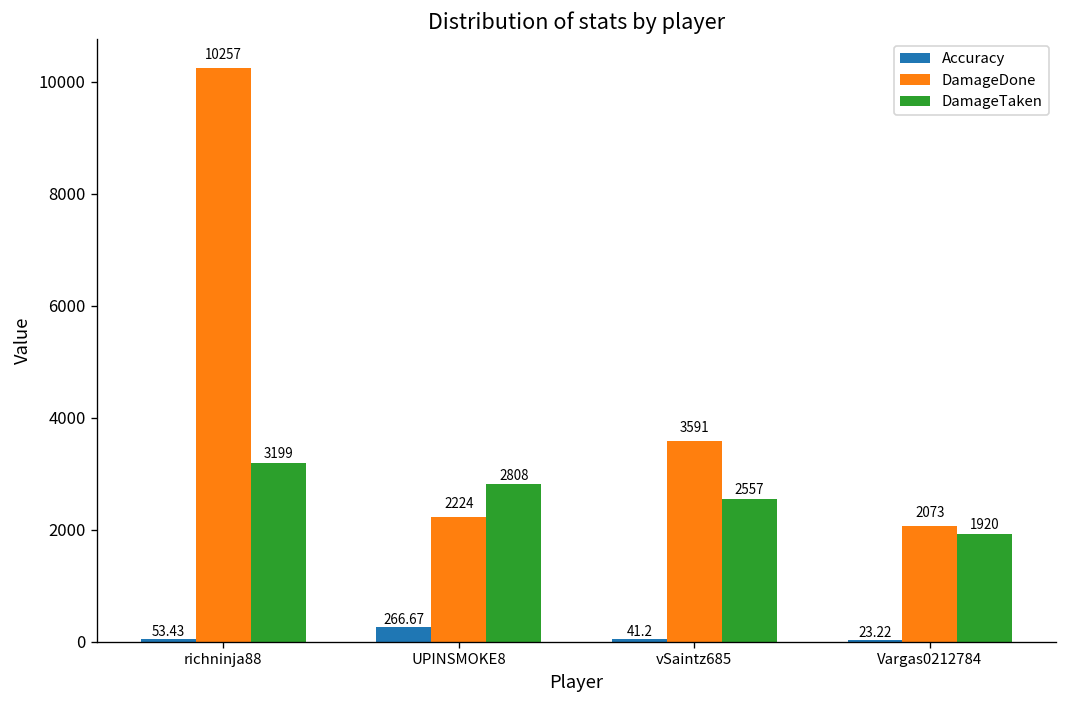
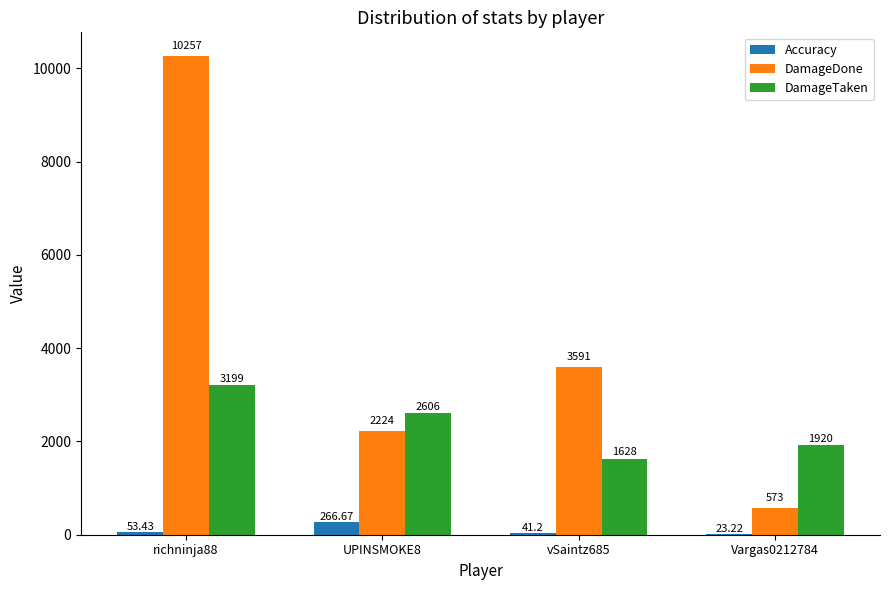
DamageTaken, UPINSMOKE8: 2808 -> 2606
DamageTaken, vSaintz685: 2557 -> 1628
DamageDone, Vargas0212784: 2073 -> 573
